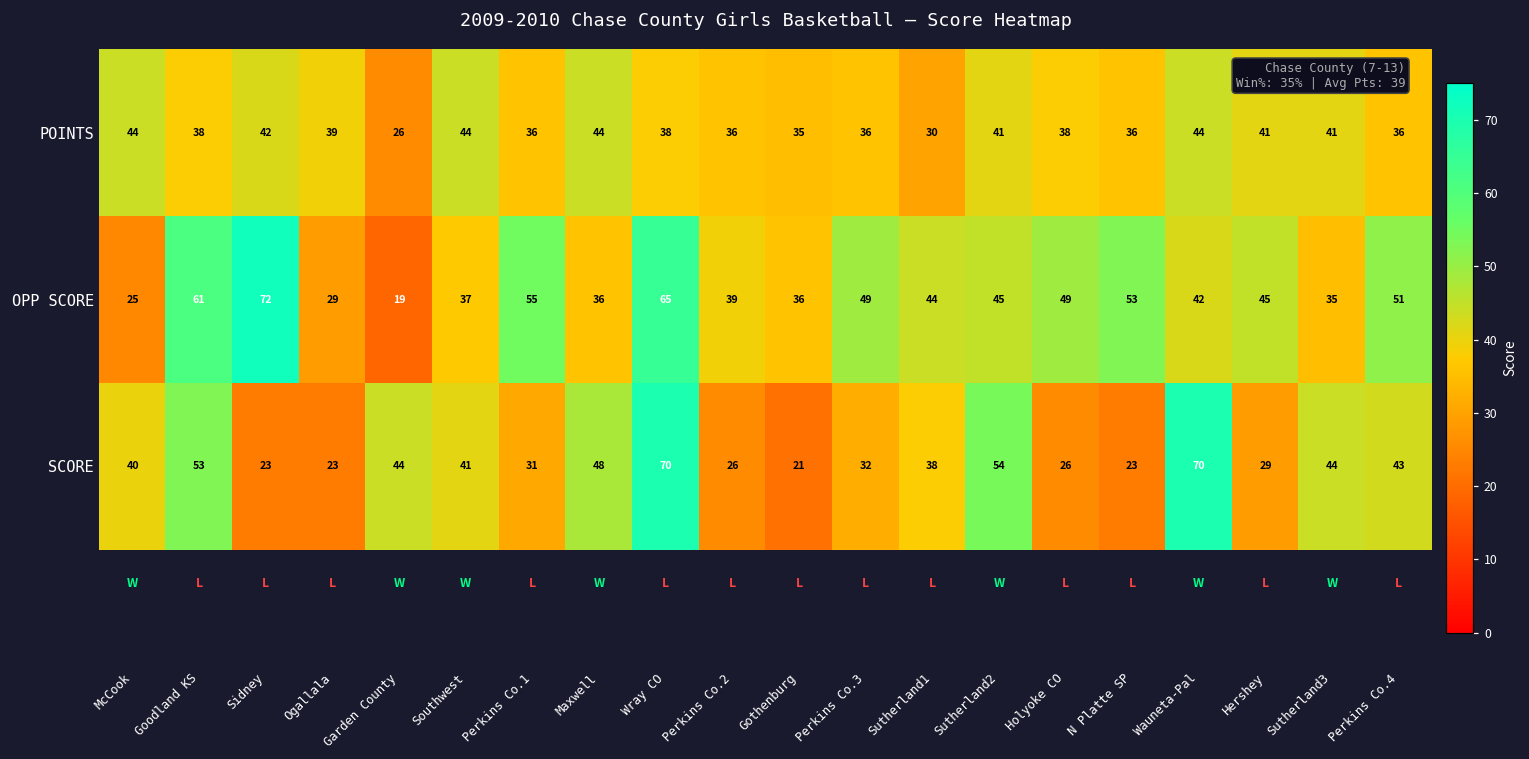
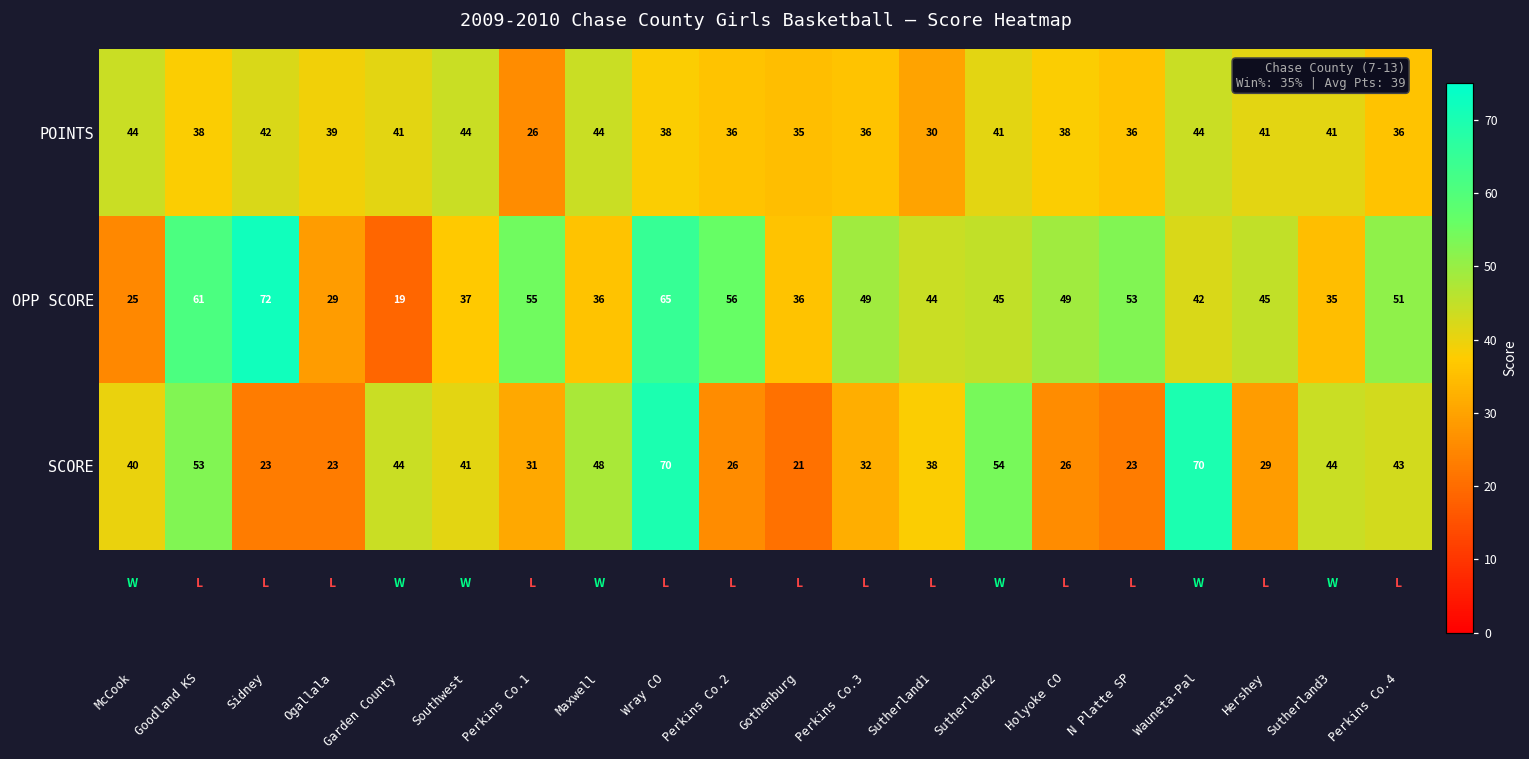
POINTS, Garden County: 26 -> 41
POINTS, Perkins Co.1: 36 -> 26
OPP SCORE, Perkins Co.2: 39 -> 56
